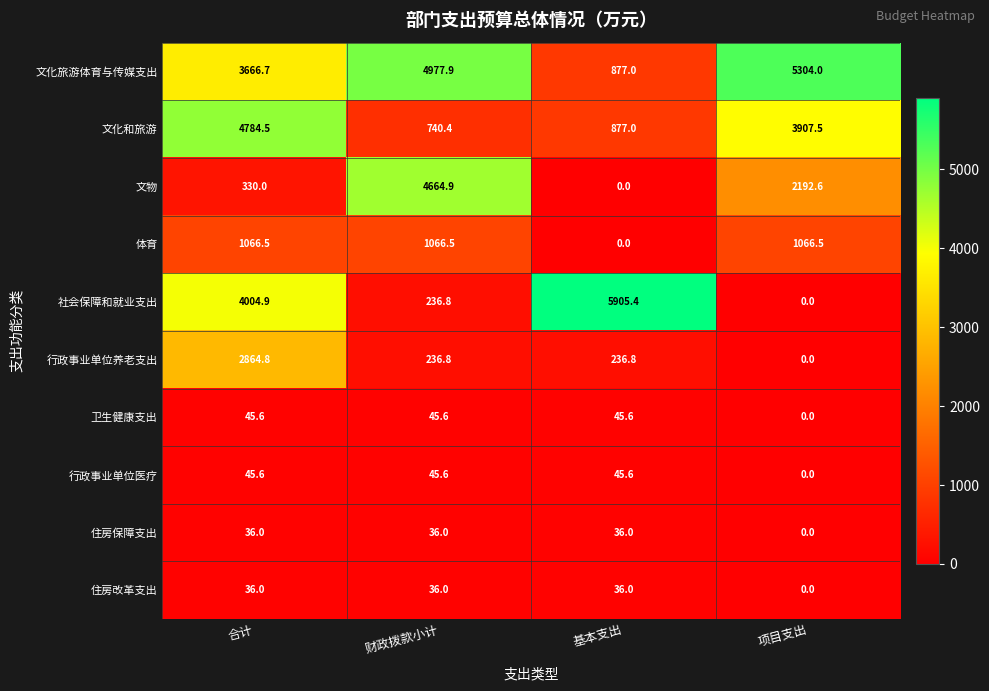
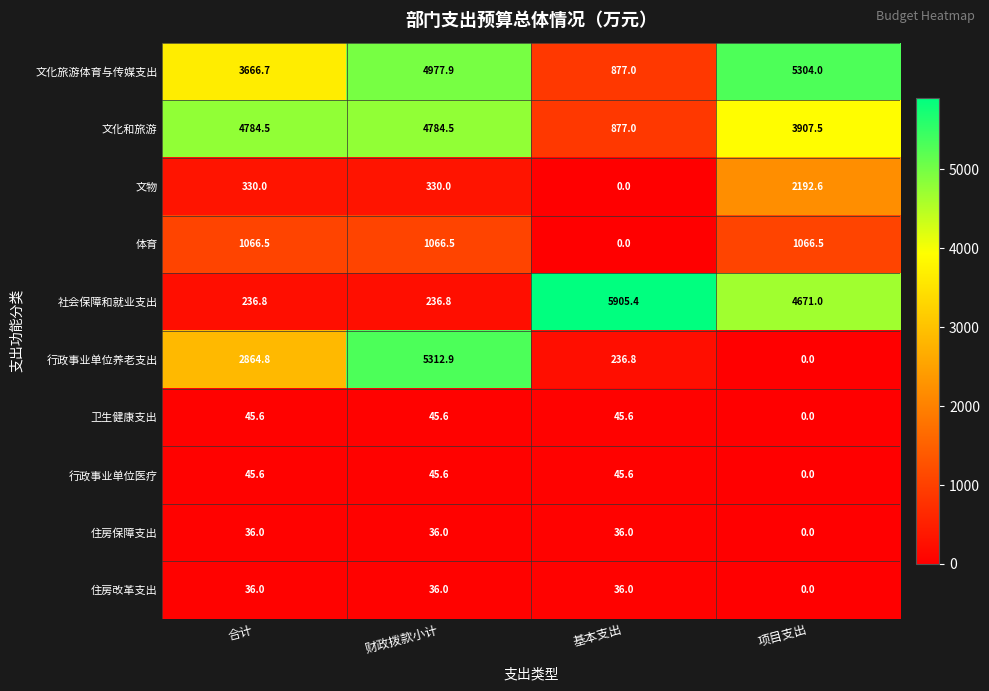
文化和旅游, 财政拨款小计: 740.4 -> 4784.5
文物, 财政拨款小计: 4664.9 -> 330.0
社会保障和就业支出, 合计: 4004.9 -> 236.8
社会保障和就业支出, 项目支出: 0.0 -> 4671.0
行政事业单位养老支出, 财政拨款小计: 236.8 -> 5312.9
